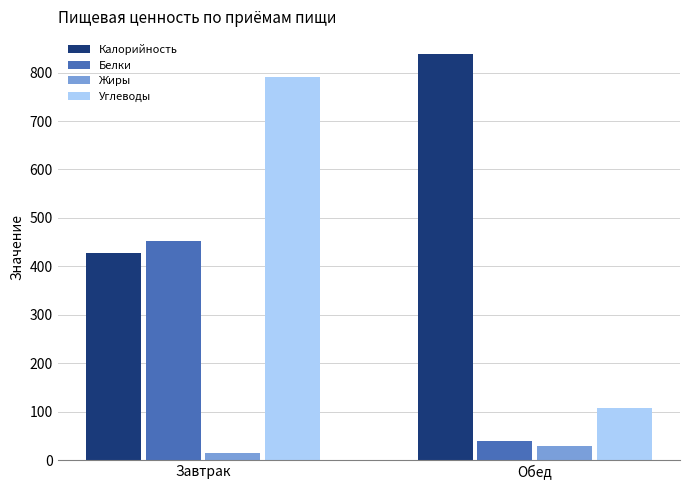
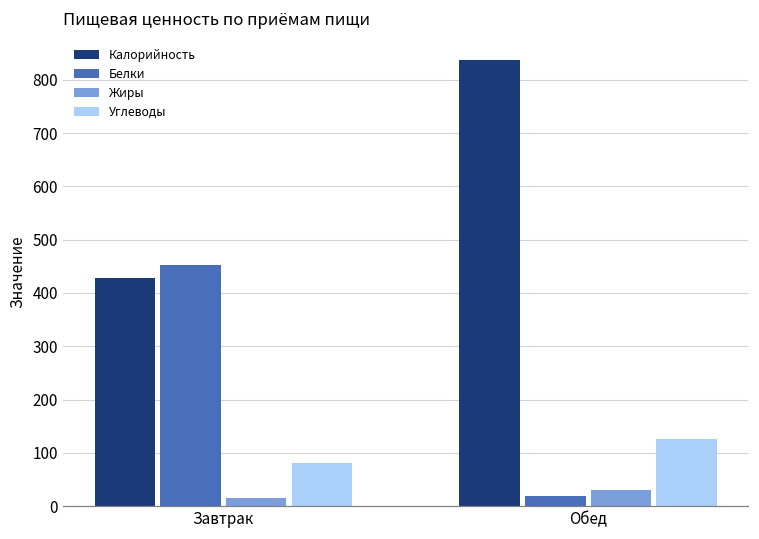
Углеводы, Завтрак: 790 -> 80
Белки, Обед: 40 -> 20
Углеводы, Обед: 110 -> 130
